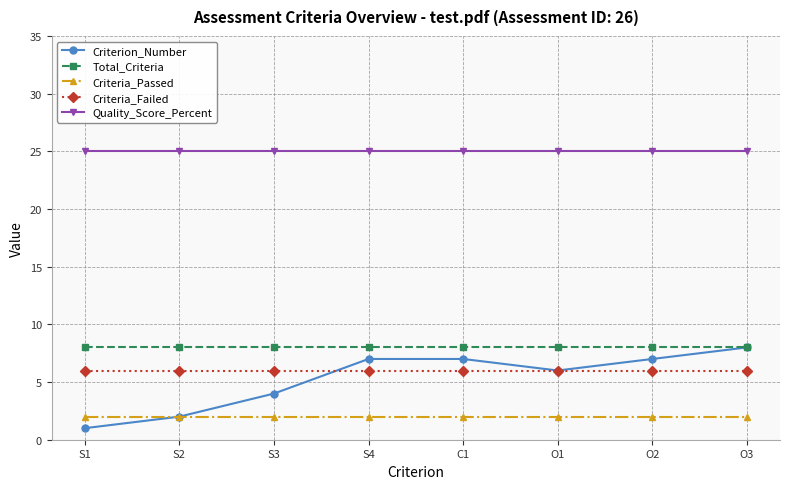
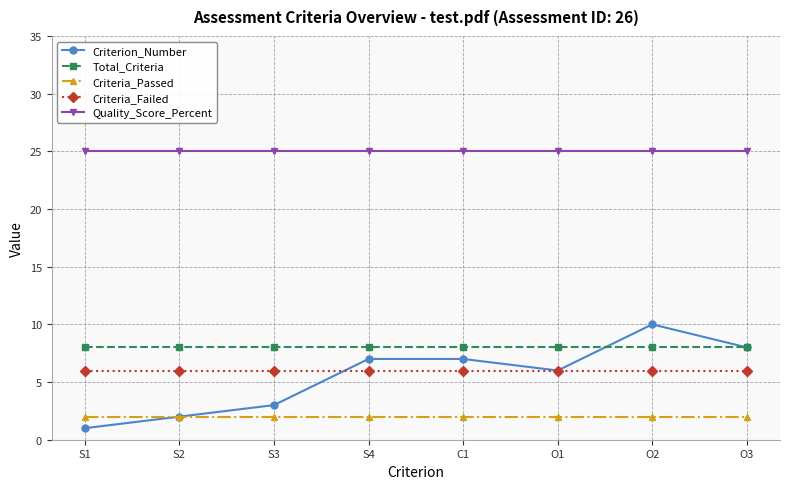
Criterion_Number, S3: 4 -> 3
Criterion_Number, O2: 7 -> 10
